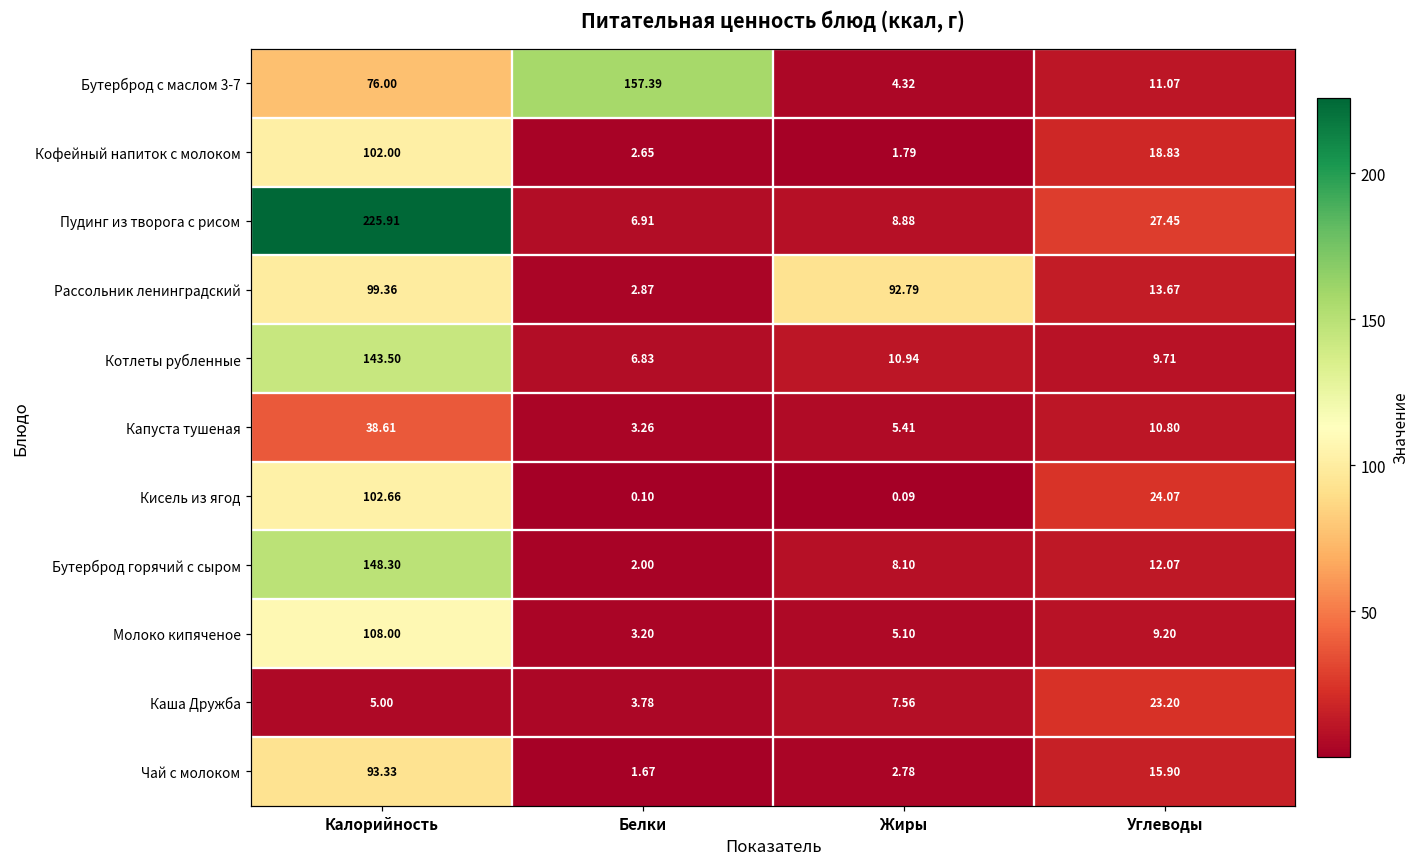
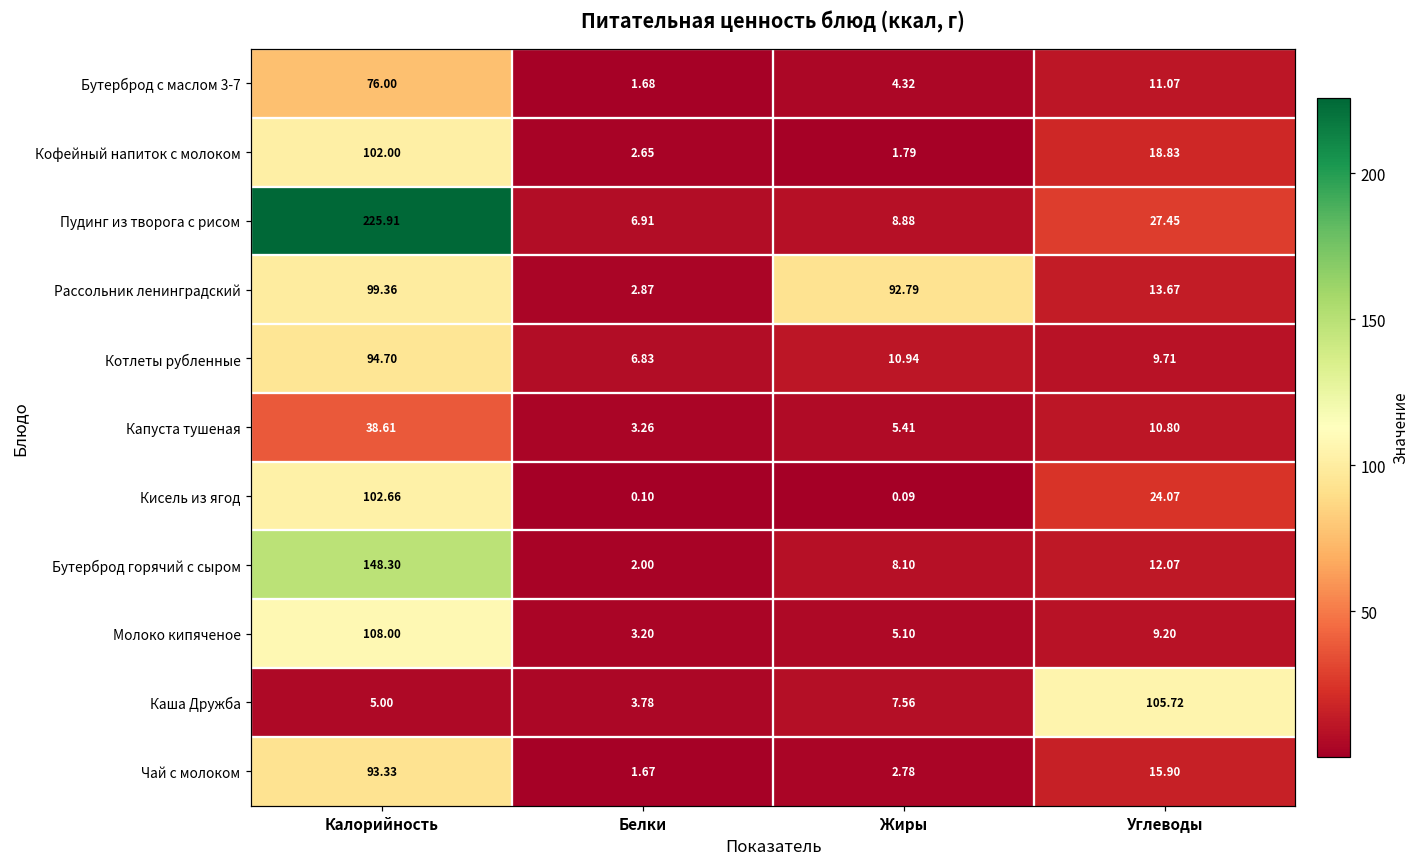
Бутерброд с маслом 3-7, Белки: 157.39 -> 1.68
Котлеты рубленные, Калорийность: 143.50 -> 94.70
Каша Дружба, Углеводы: 23.20 -> 105.72
